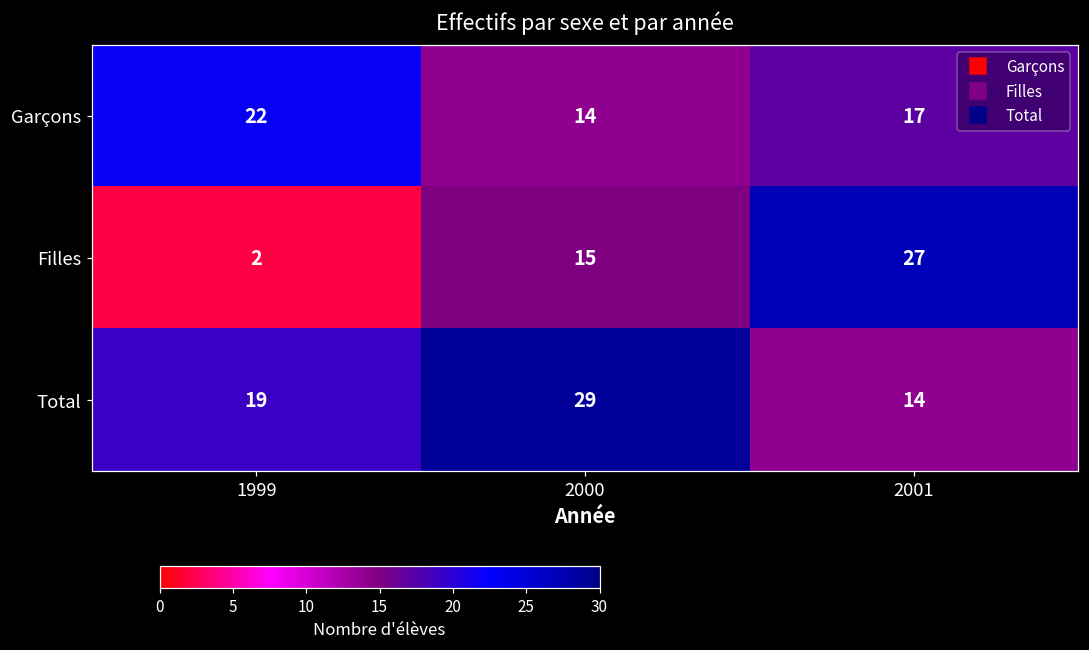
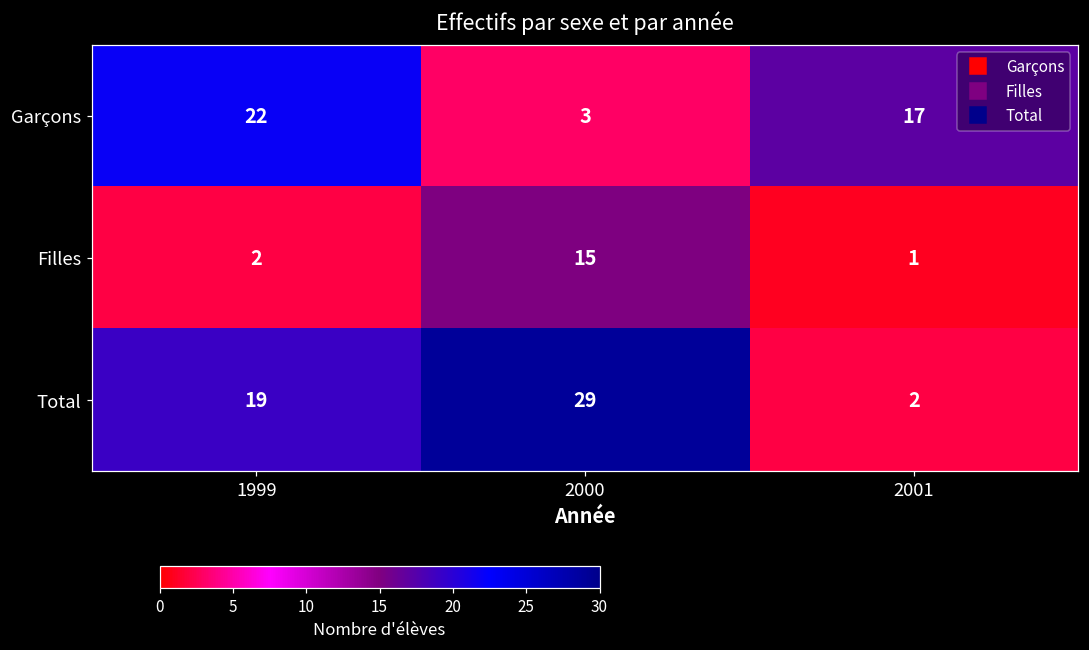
Garçons, 2000: 14 -> 3
Filles, 2001: 27 -> 1
Total, 2001: 14 -> 2
